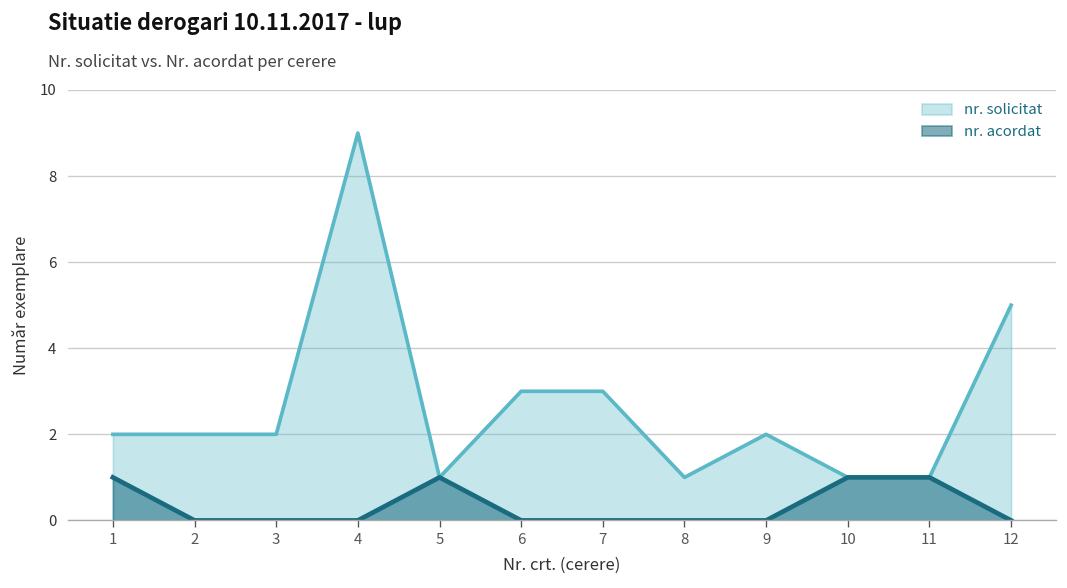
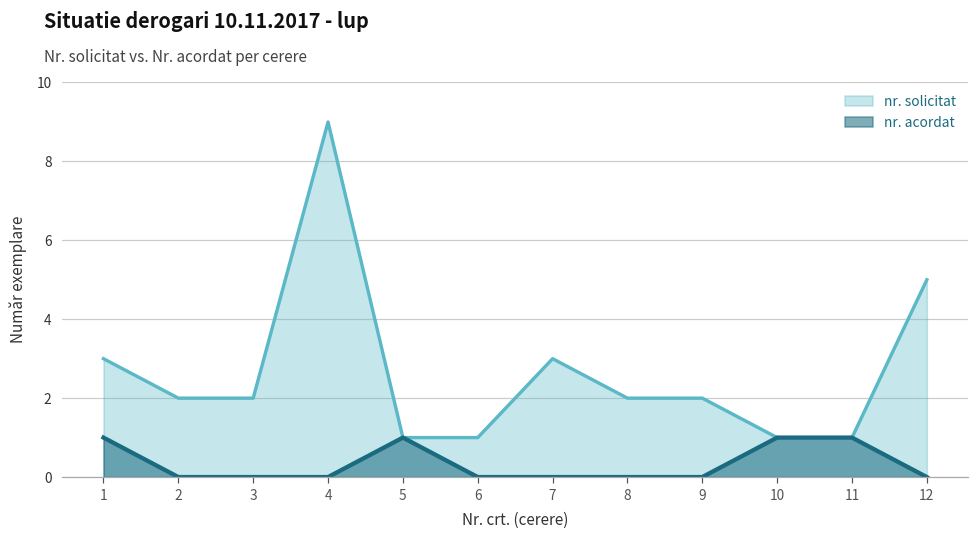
nr. solicitat, 1: 2 -> 3
nr. solicitat, 6: 3 -> 1
nr. solicitat, 8: 1 -> 2
